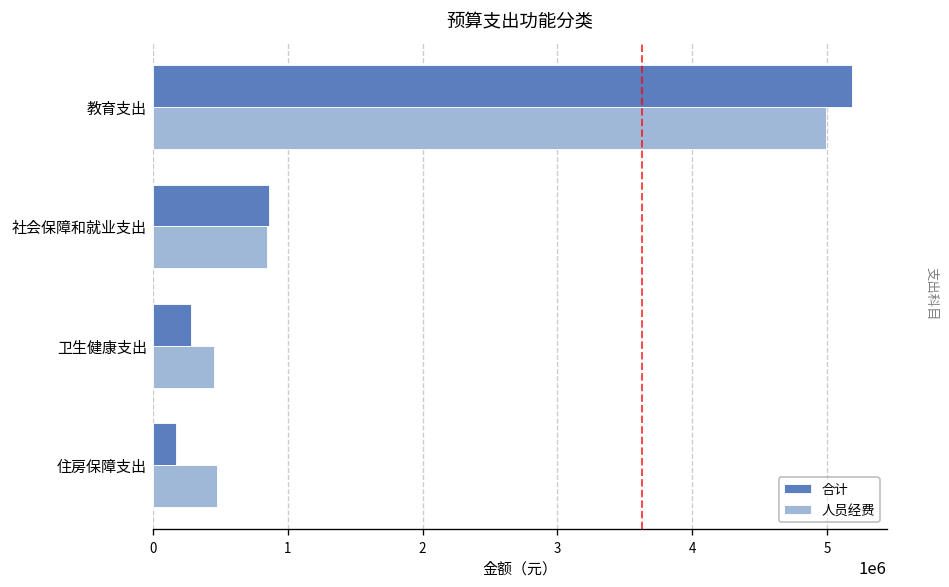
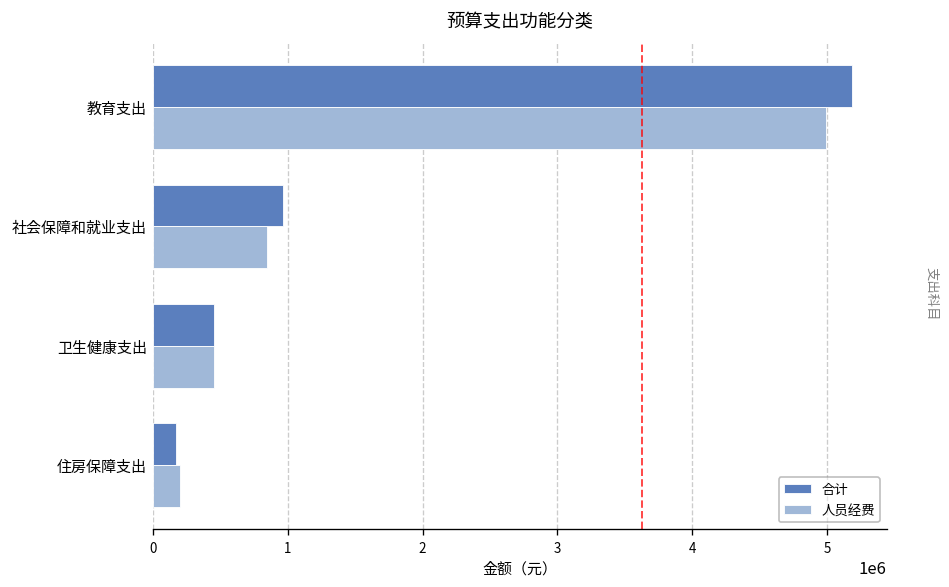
合计, 社会保障和就业支出: 860000 -> 960000
合计, 卫生健康支出: 280000 -> 450000
人员经费, 住房保障支出: 470000 -> 200000
